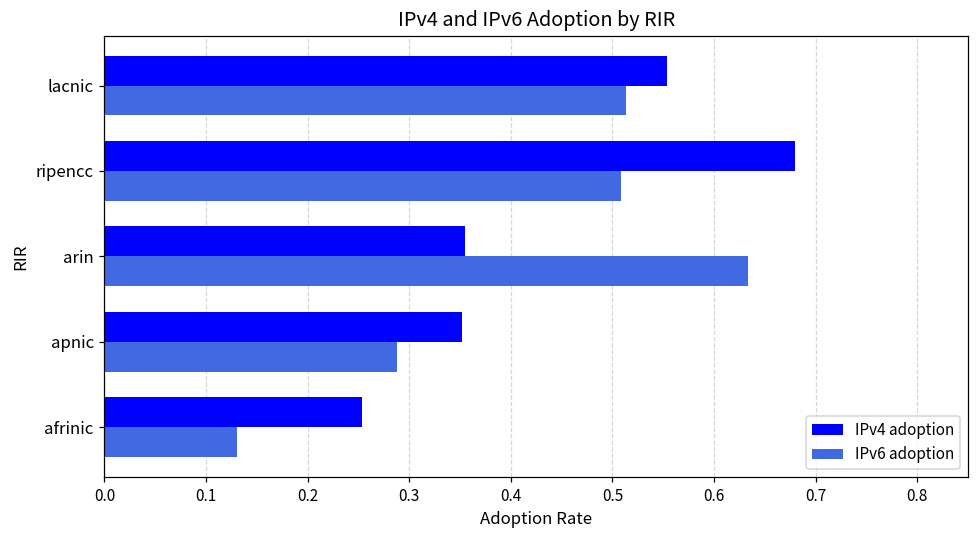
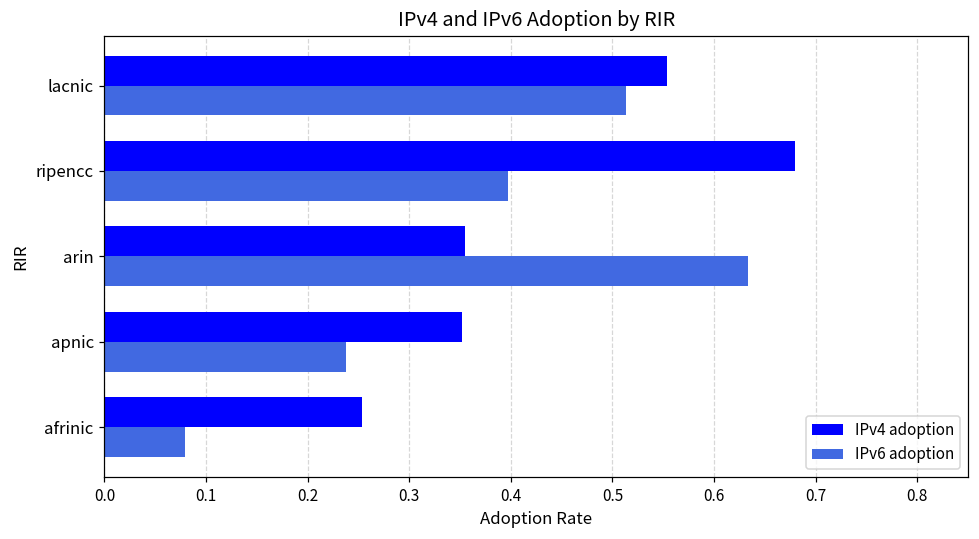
IPv6 adoption, ripencc: 0.51 -> 0.40
IPv6 adoption, apnic: 0.29 -> 0.24
IPv6 adoption, afrinic: 0.13 -> 0.08
